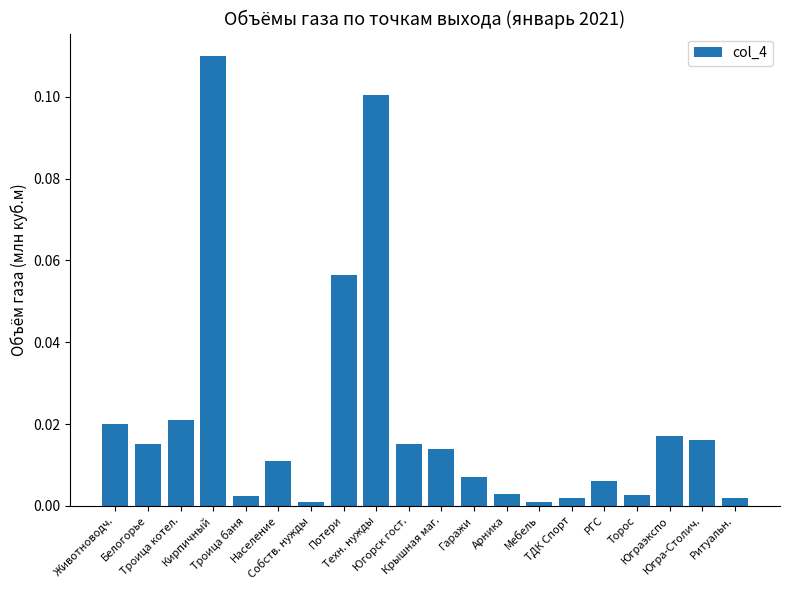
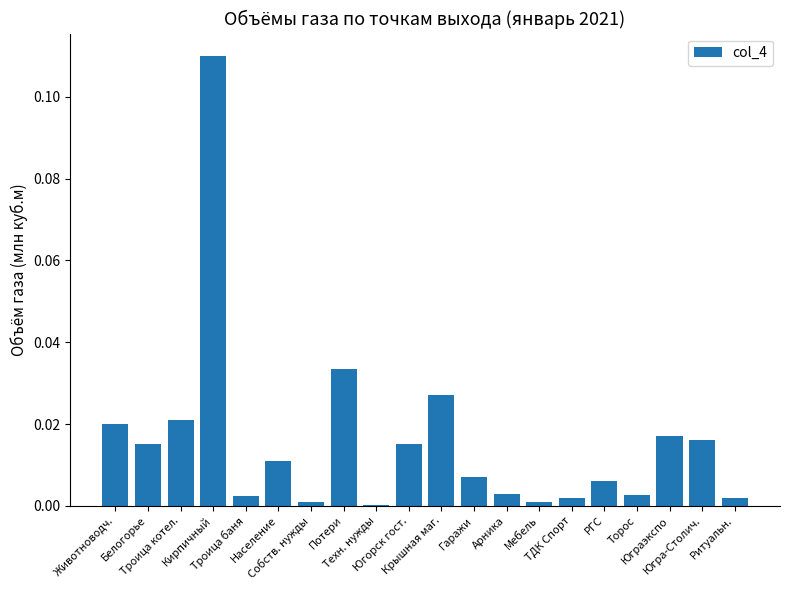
Потери: 0.056 -> 0.033
Техн. нужды: 0.100 -> 0.000
Крышная маг.: 0.014 -> 0.027
